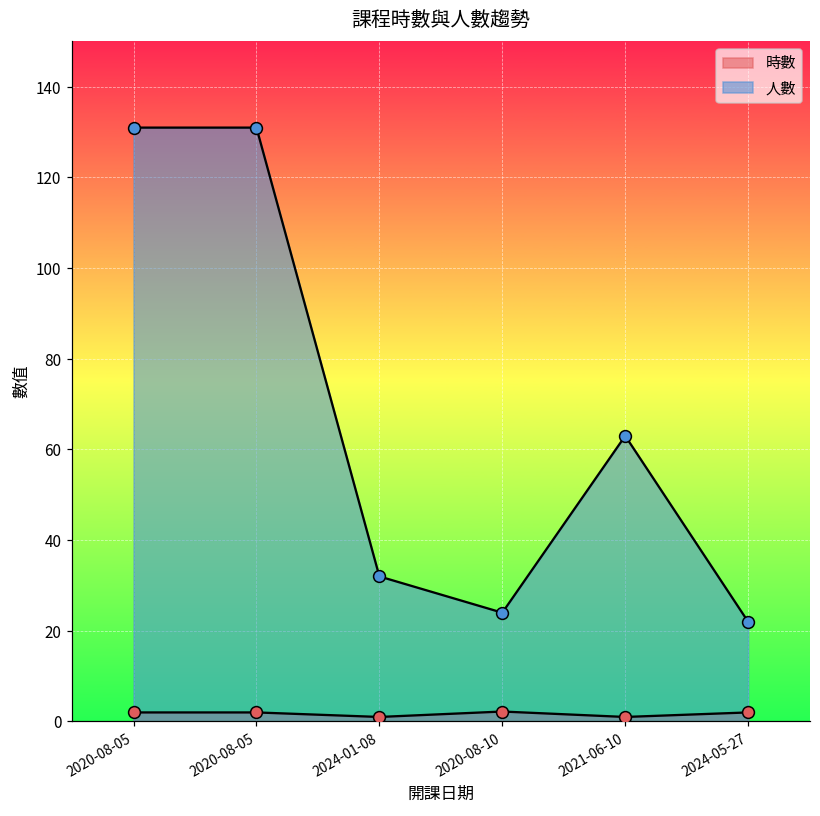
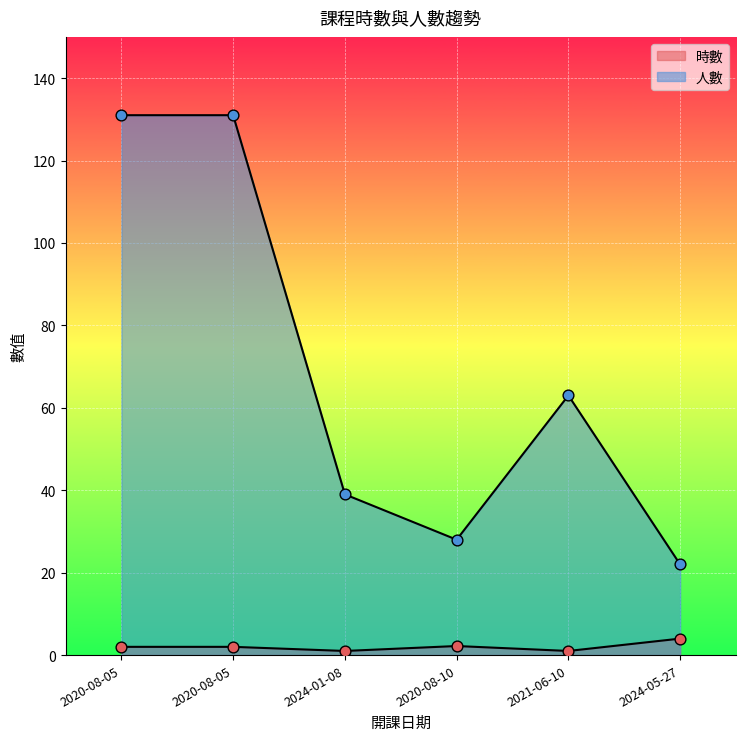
人數, 2024-01-08: 32 -> 39
人數, 2020-08-10: 24 -> 28
時數, 2024-05-27: 2 -> 4
